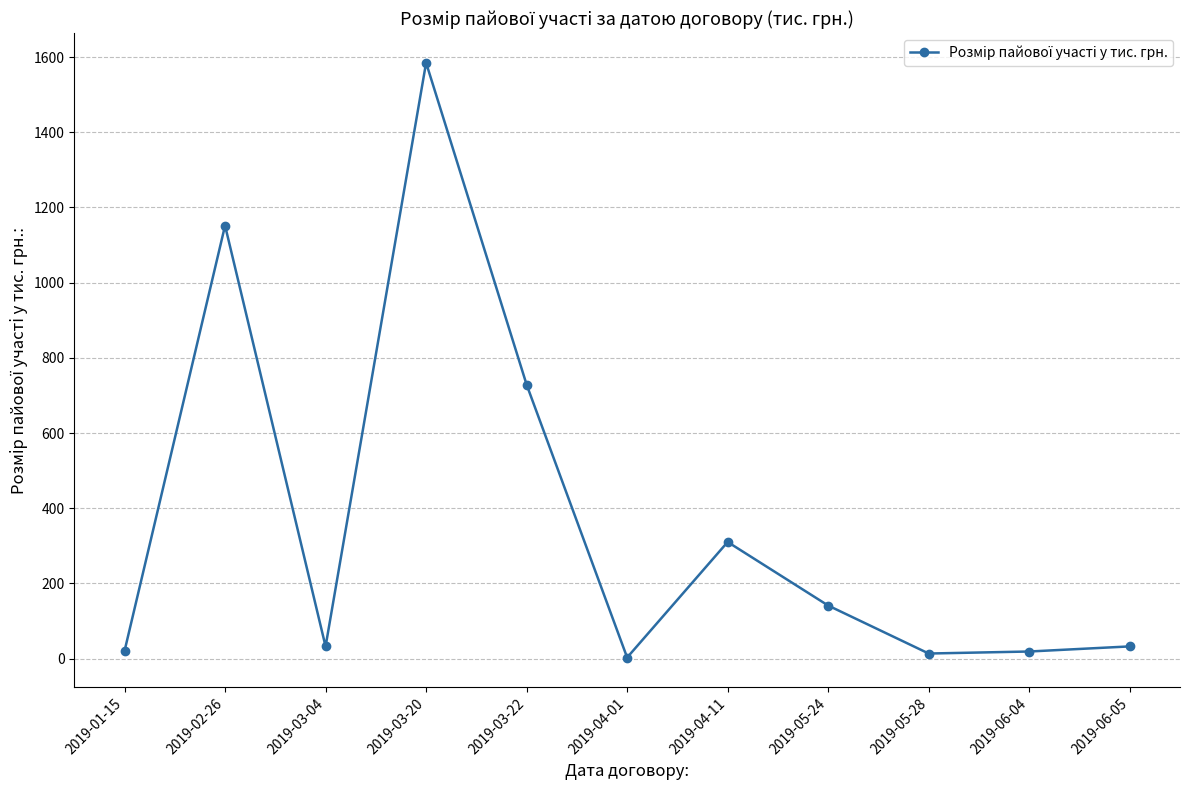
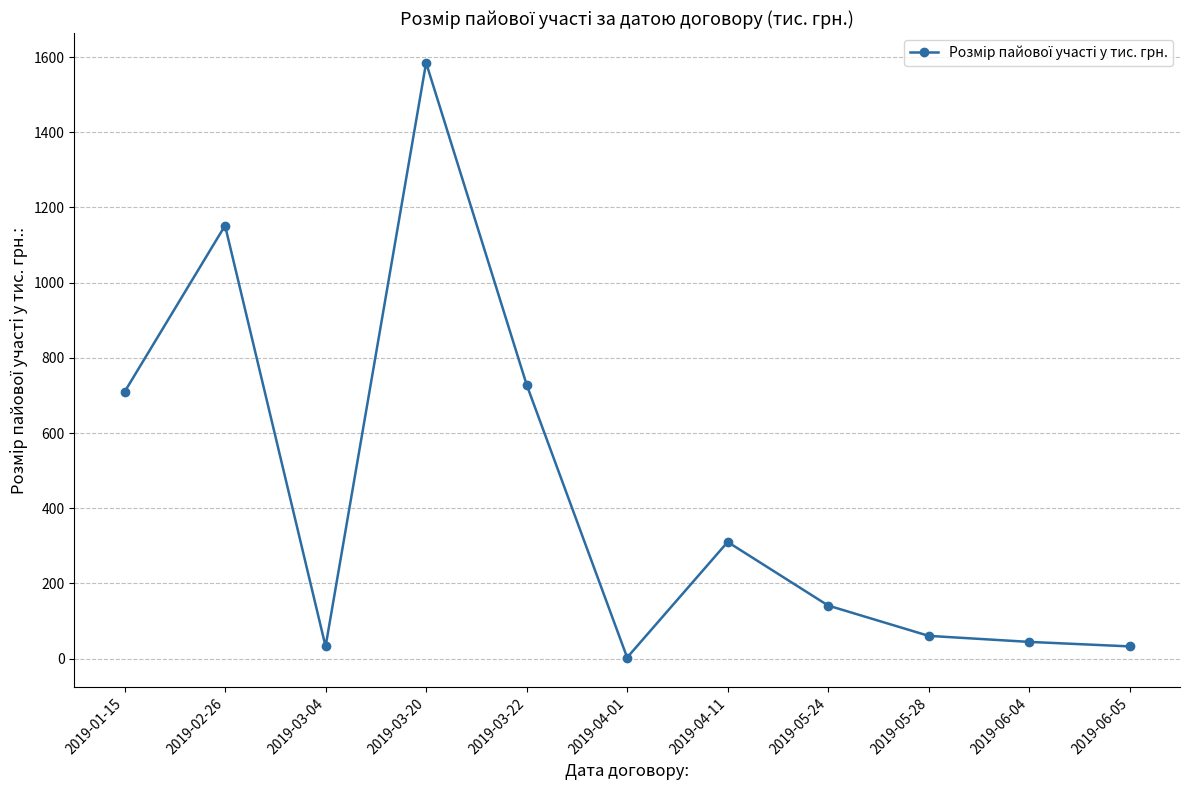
2019-01-15: 20 -> 710
2019-05-28: 10 -> 60
2019-06-04: 20 -> 40
